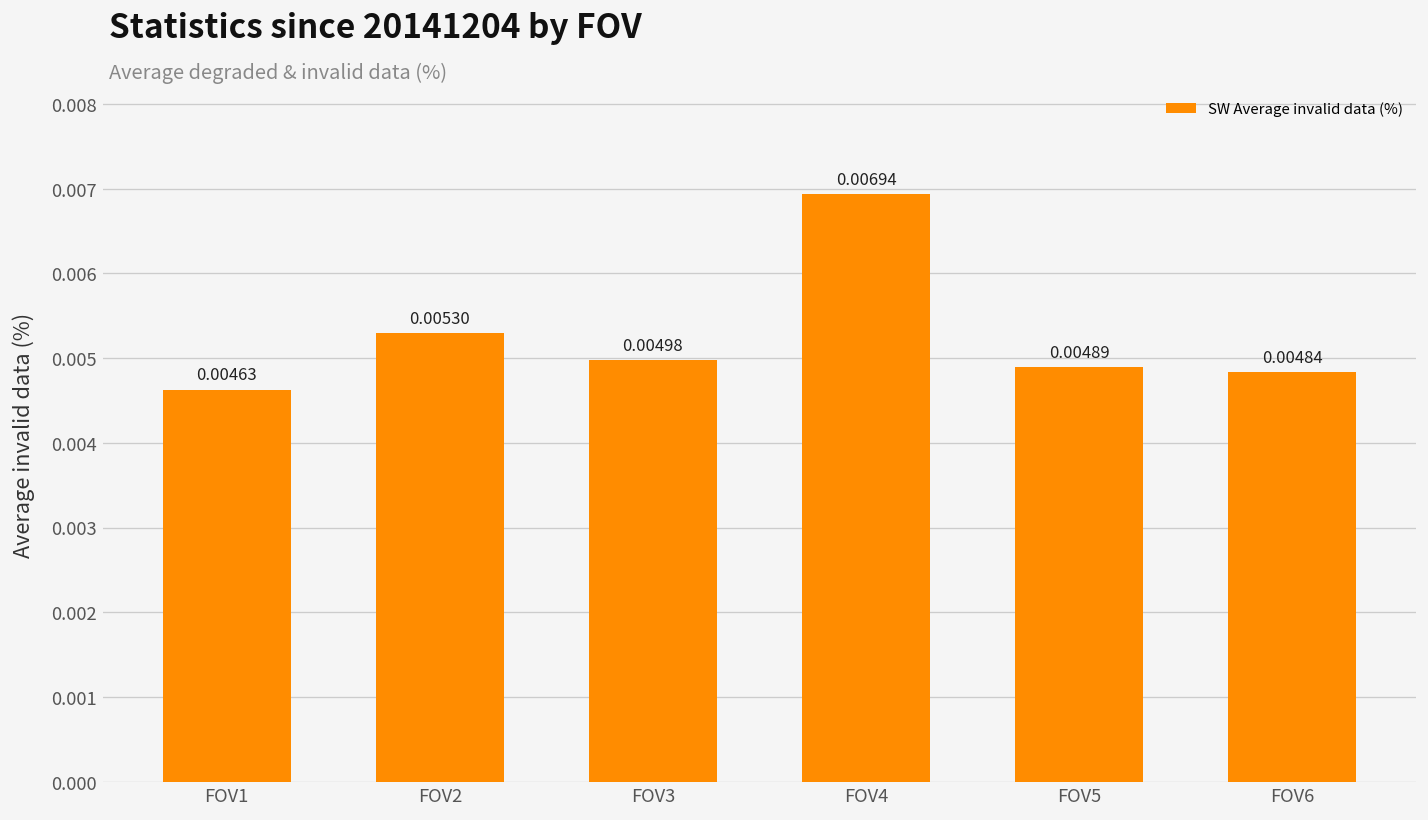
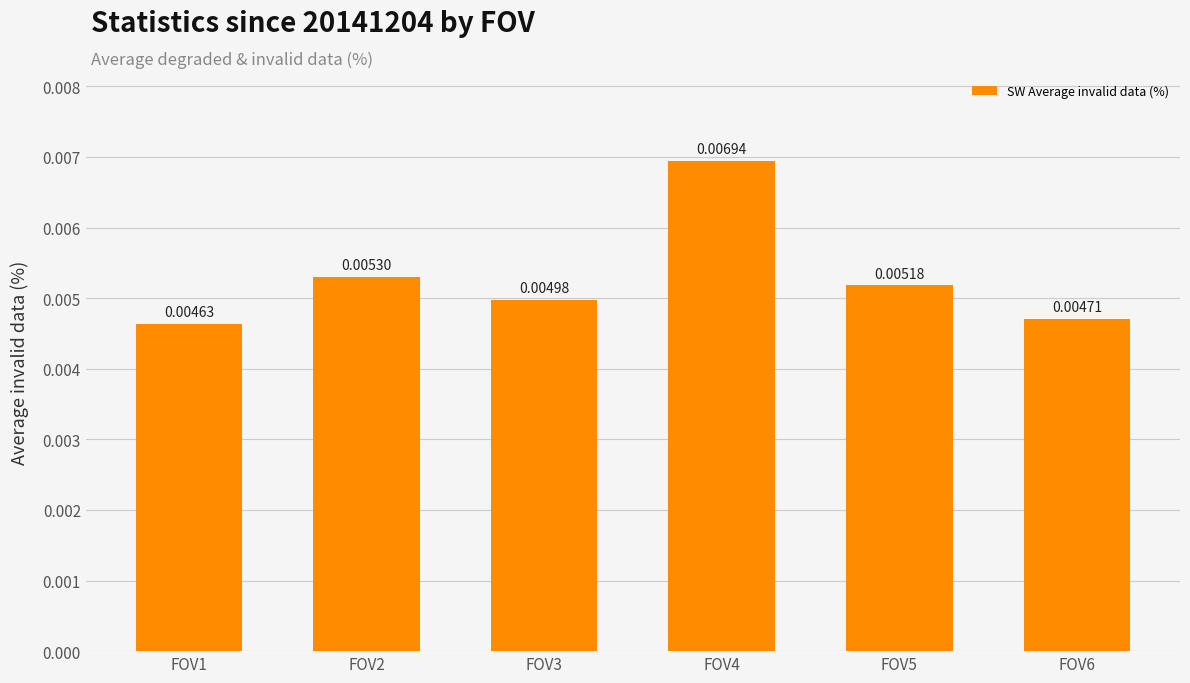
FOV5: 0.00489 -> 0.00518
FOV6: 0.00484 -> 0.00471
